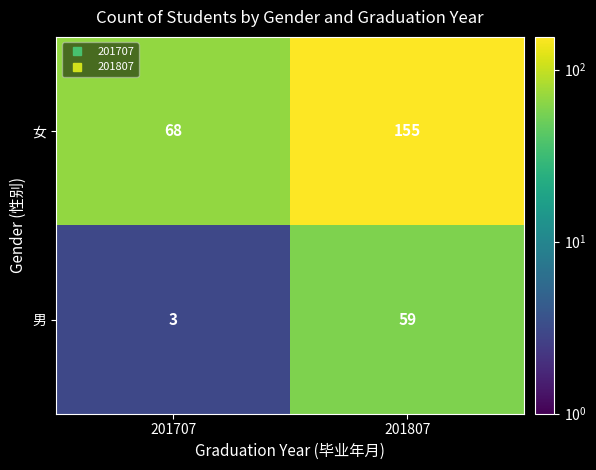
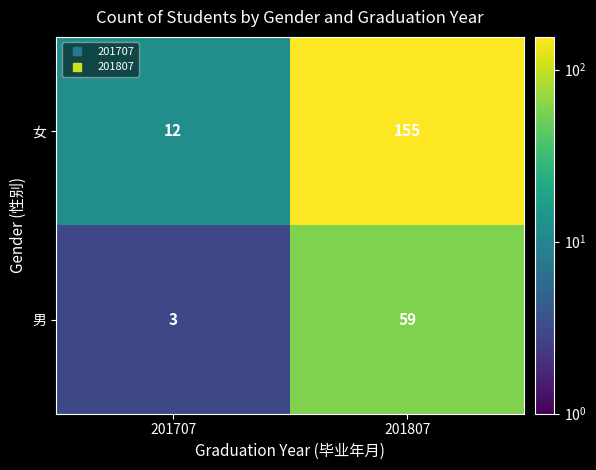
女, 201707: 68 -> 12
